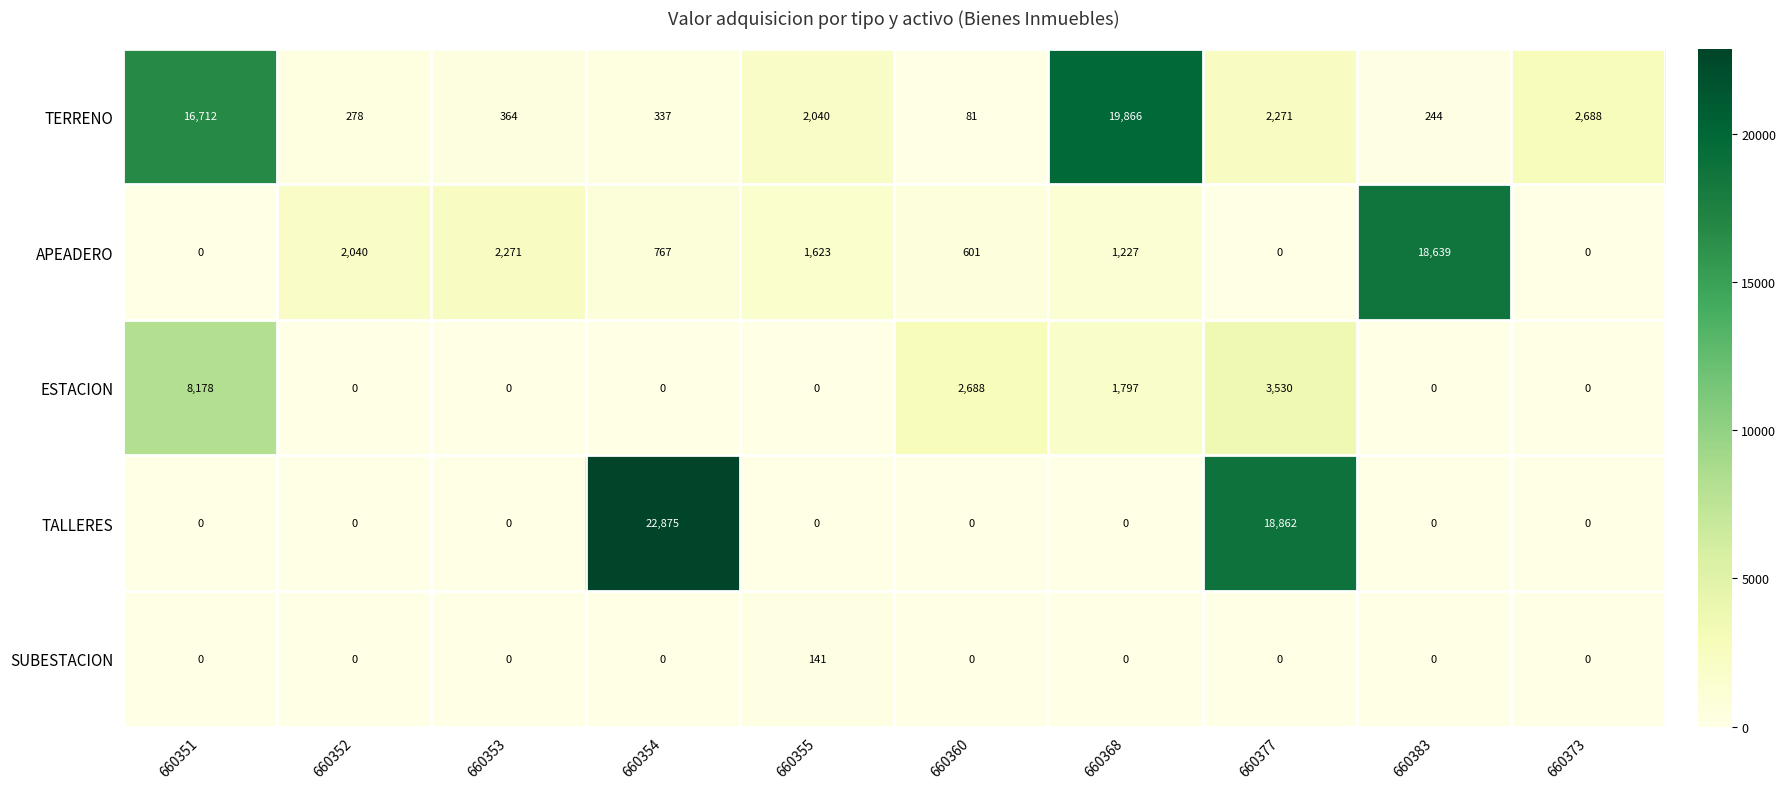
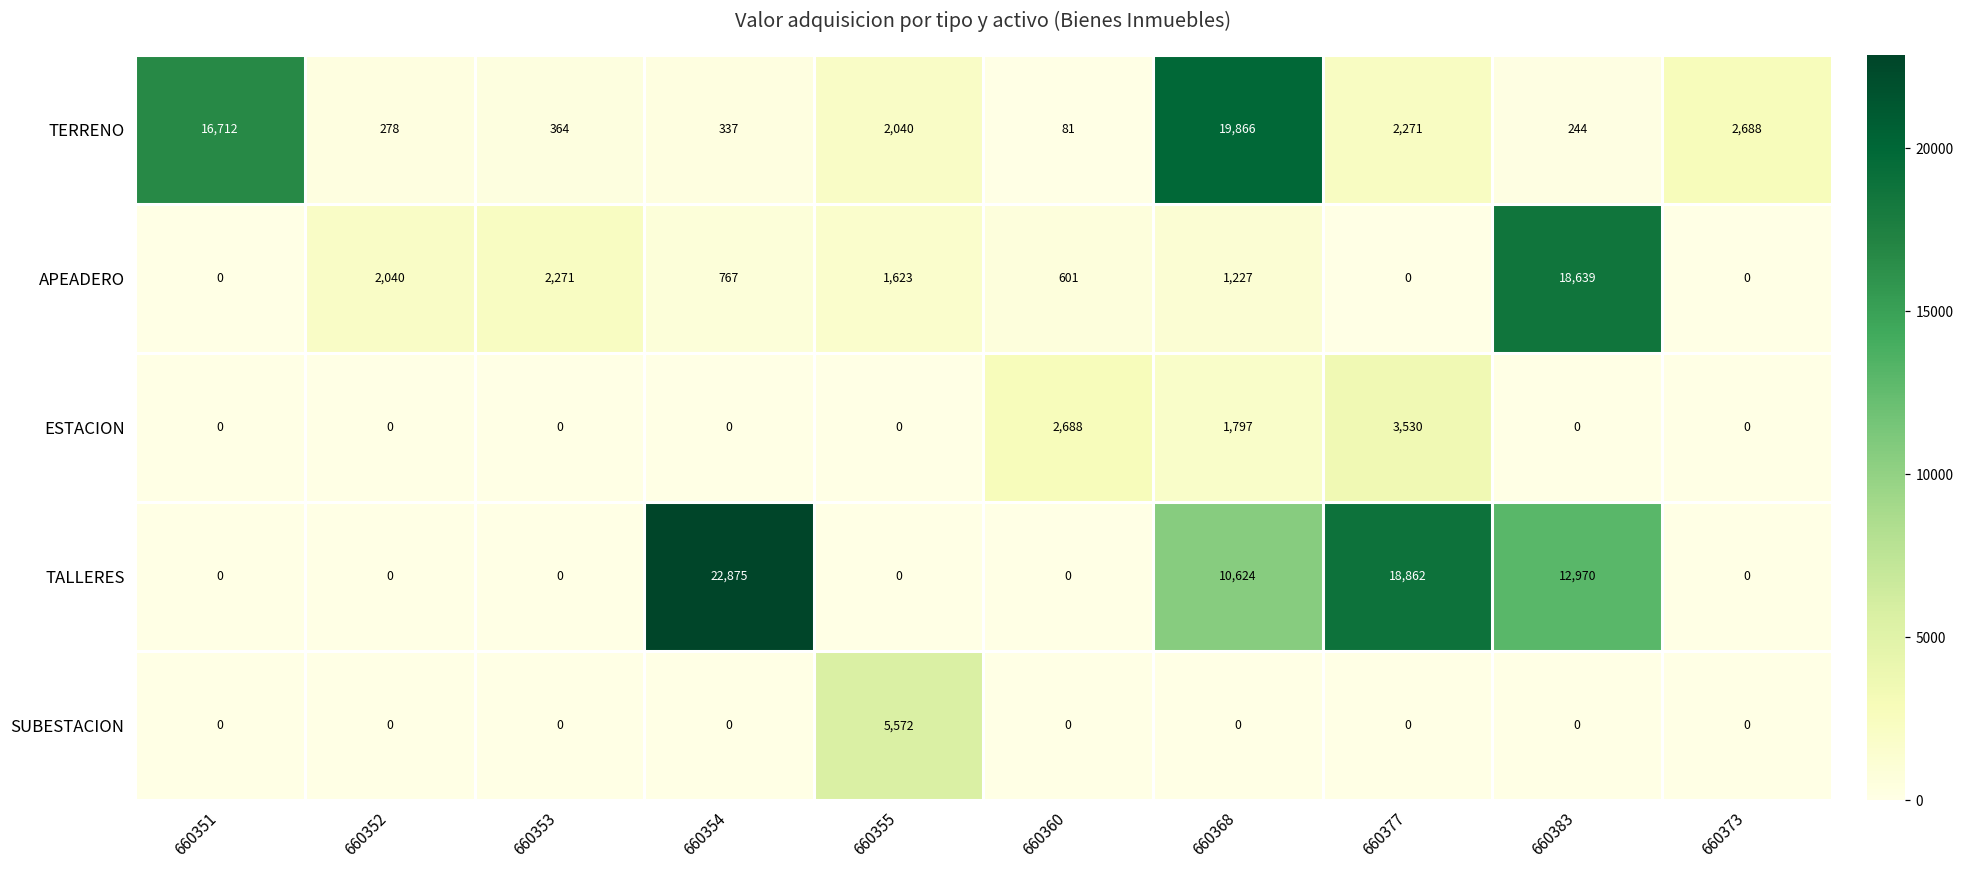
ESTACION, 660351: 8,178 -> 0
TALLERES, 660368: 0 -> 10,624
TALLERES, 660383: 0 -> 12,970
SUBESTACION, 660355: 141 -> 5,572
